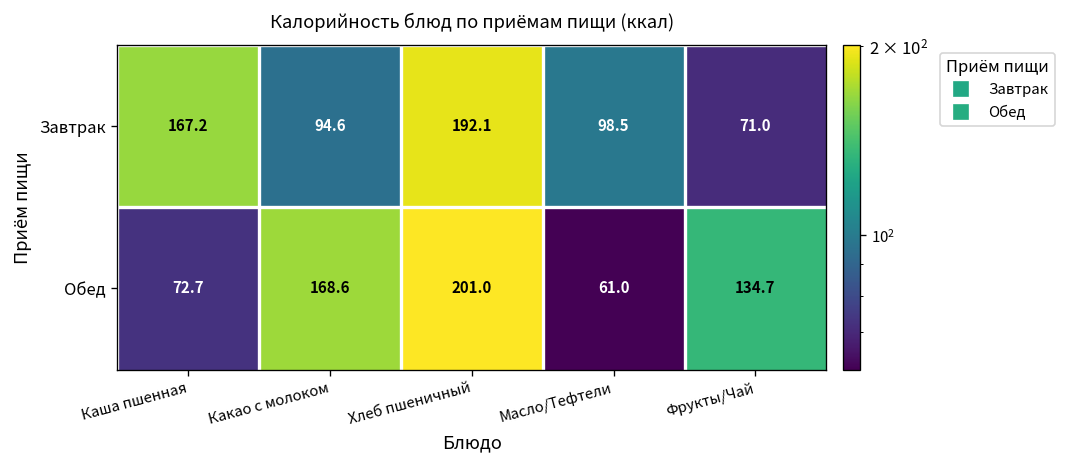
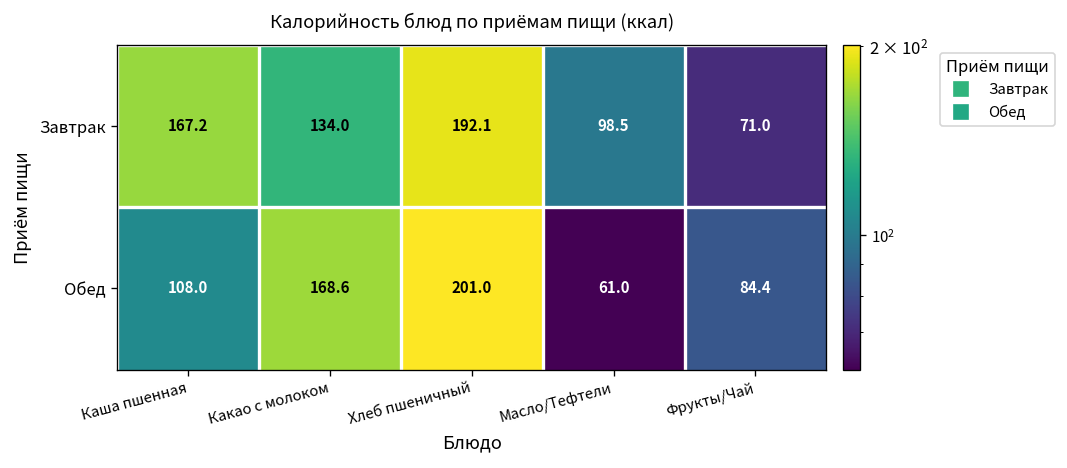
Завтрак, Какао с молоком: 94.6 -> 134.0
Обед, Каша пшенная: 72.7 -> 108.0
Обед, Фрукты/Чай: 134.7 -> 84.4
